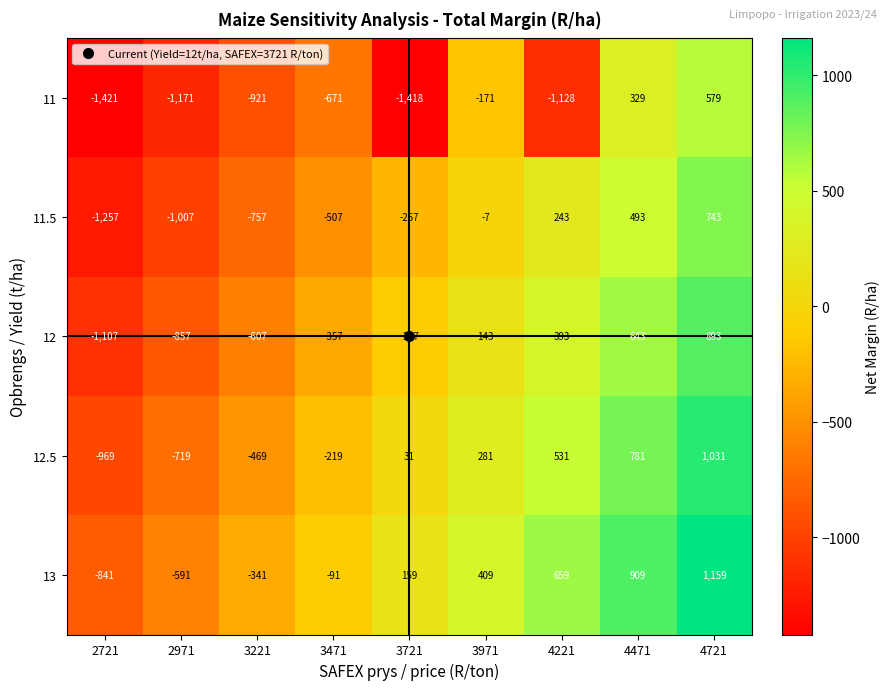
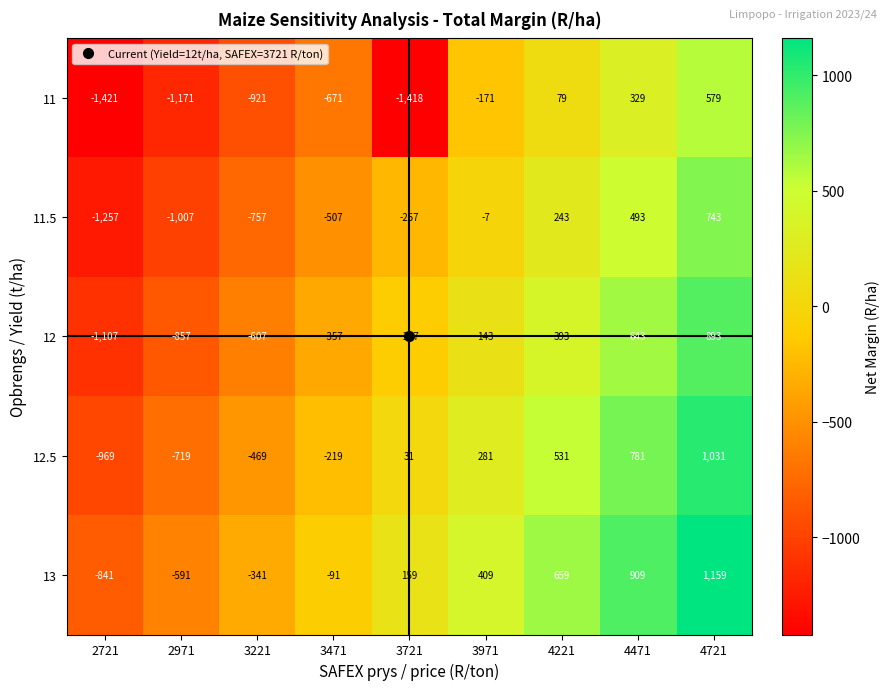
11, 4221: -1,128 -> 79
